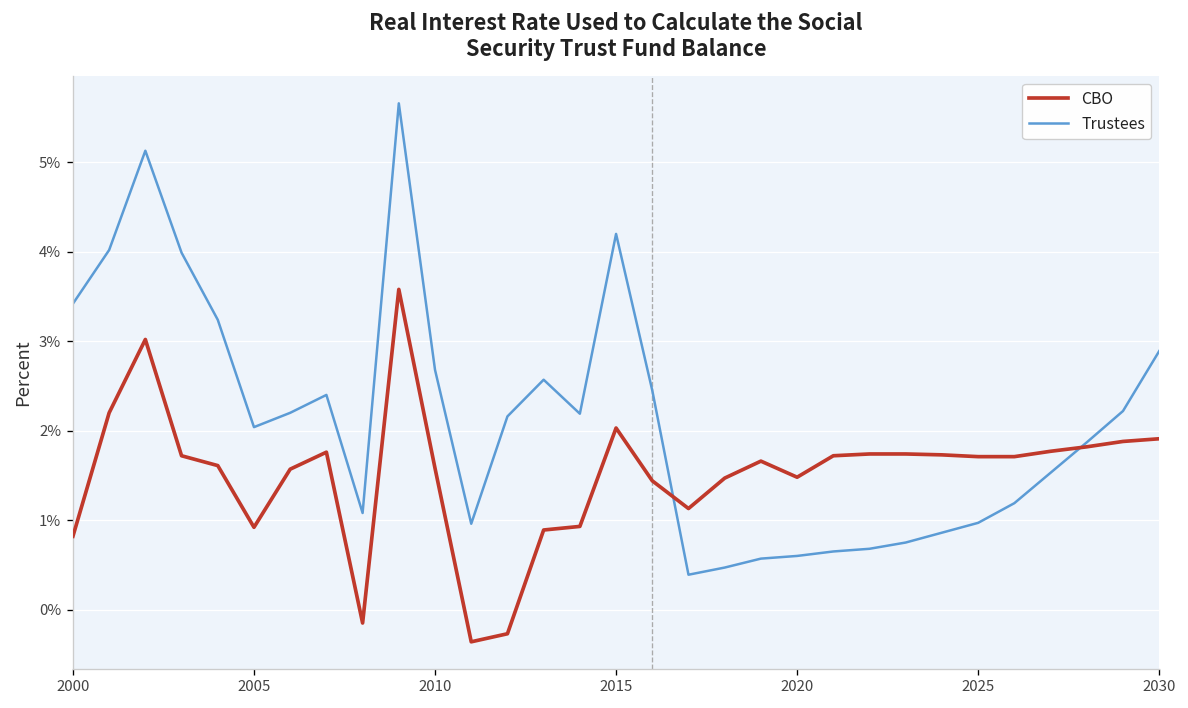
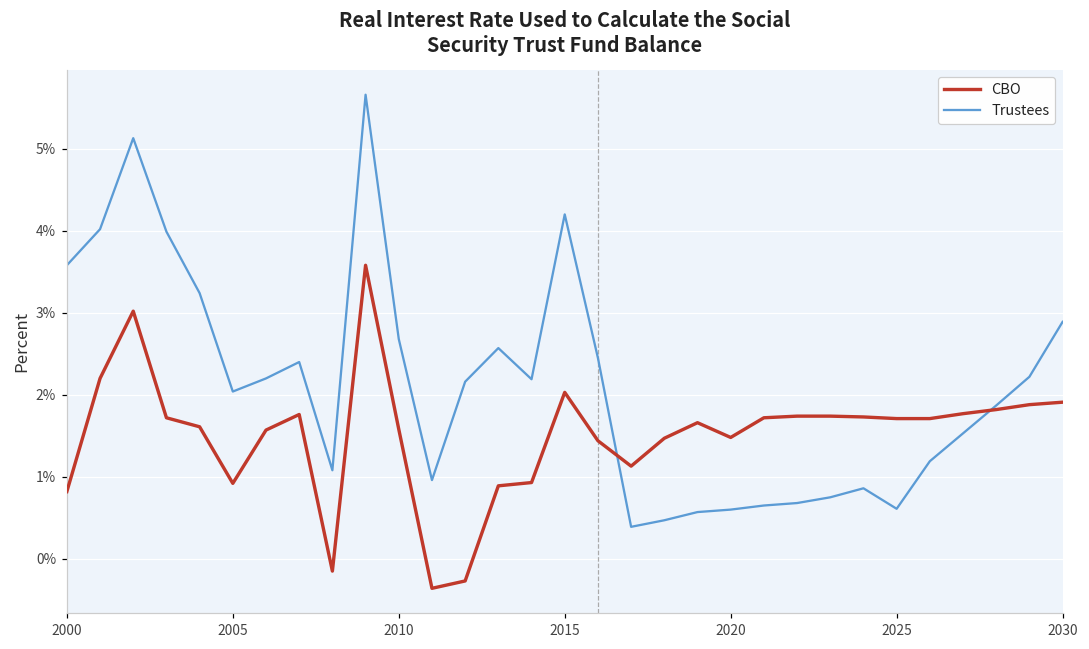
Trustees, 2000: 3.4% -> 3.6%
Trustees, 2025: 1.0% -> 0.6%
